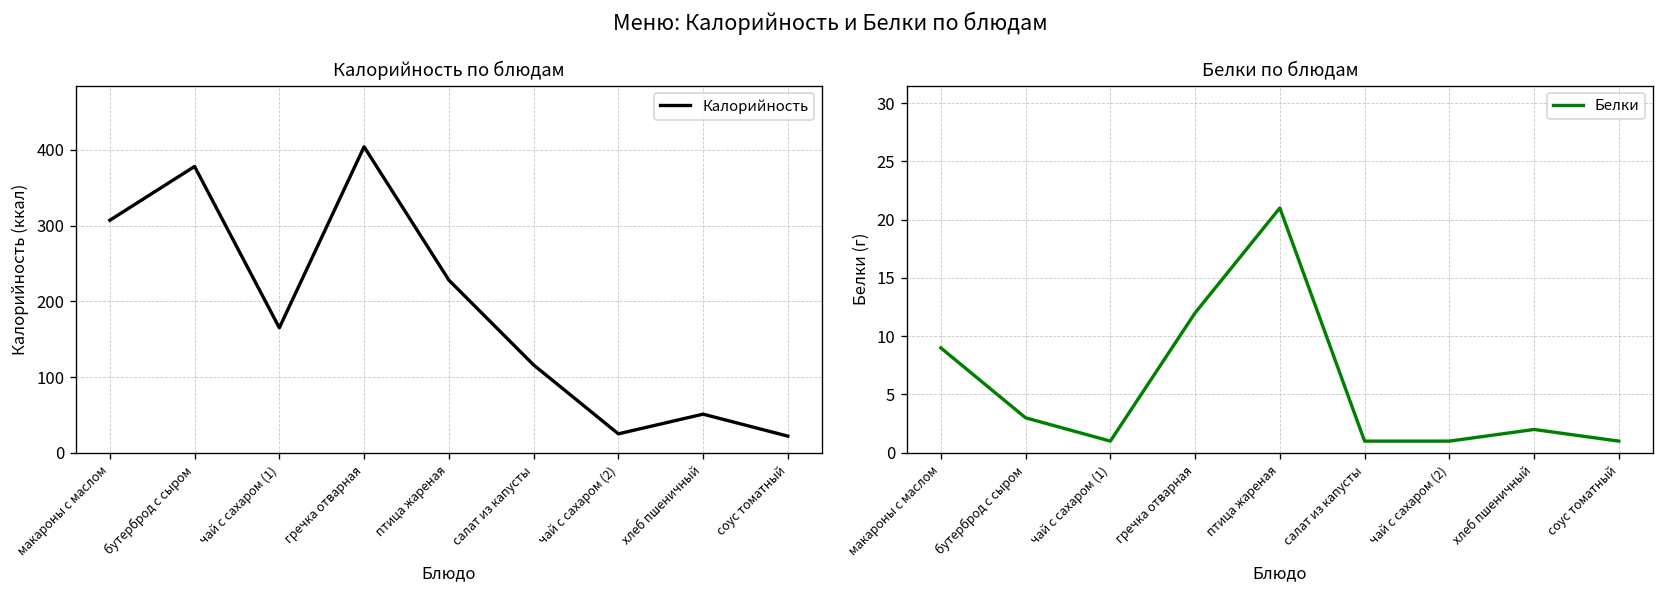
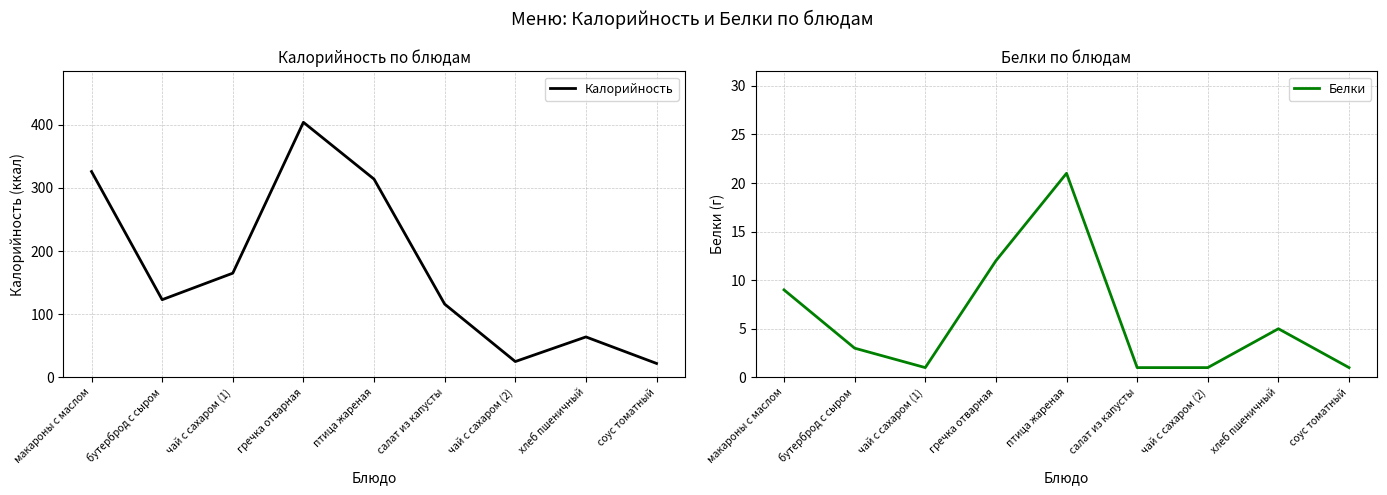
Калорийность по блюдам, макароны с маслом: 310 -> 330
Калорийность по блюдам, бутерброд с сыром: 380 -> 120
Калорийность по блюдам, птица жареная: 230 -> 310
Калорийность по блюдам, хлеб пшеничный: 50 -> 60
Белки по блюдам, хлеб пшеничный: 2 -> 5
